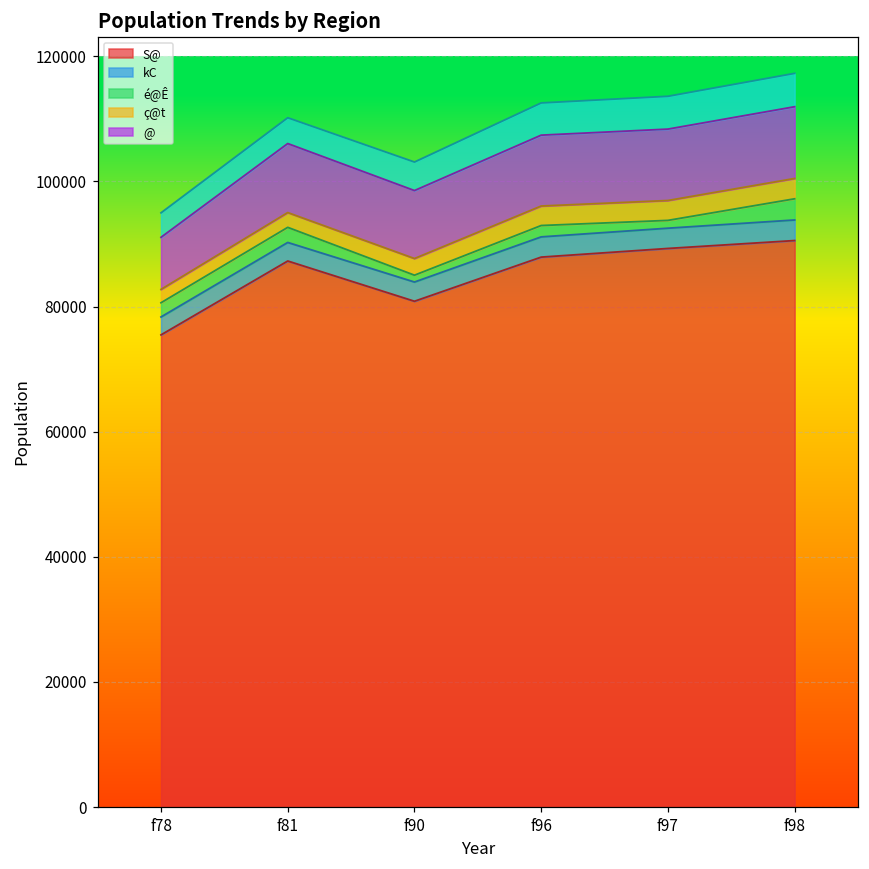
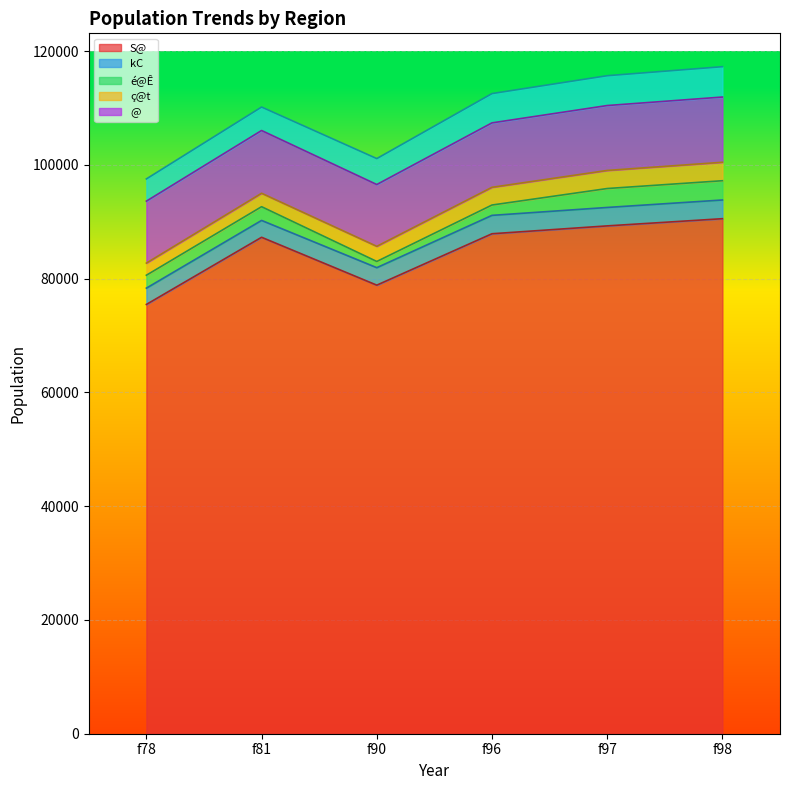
@, f78: 8000 -> 11000
S@, f90: 81000 -> 79000
é@Ê, f97: 1000 -> 3000
